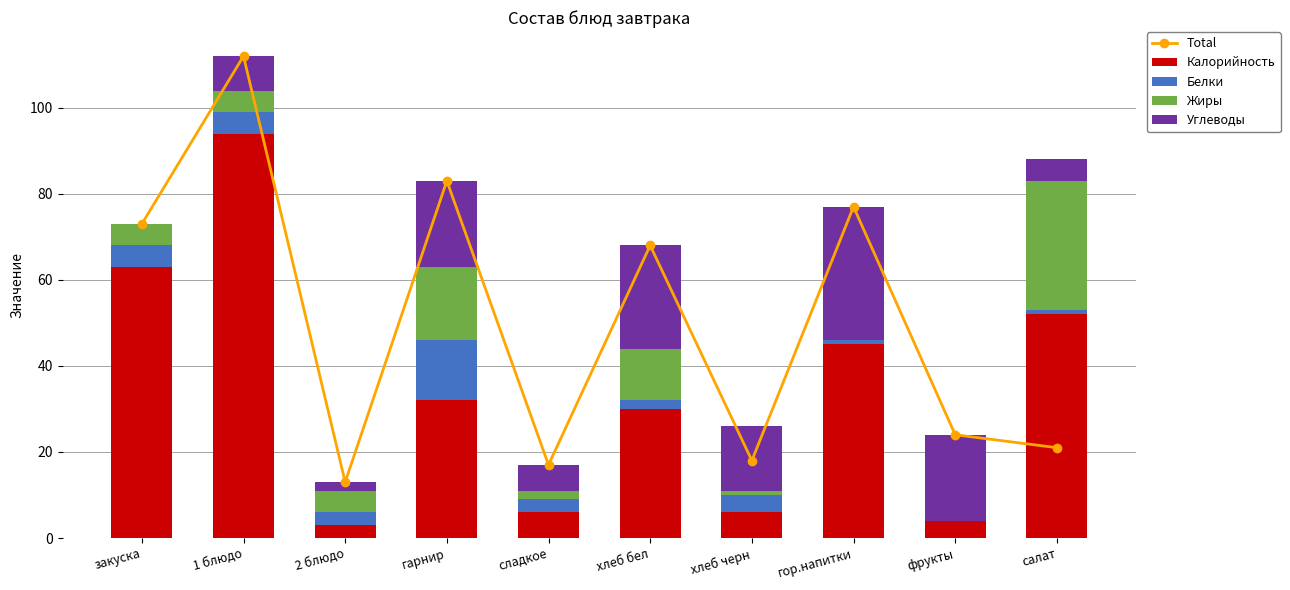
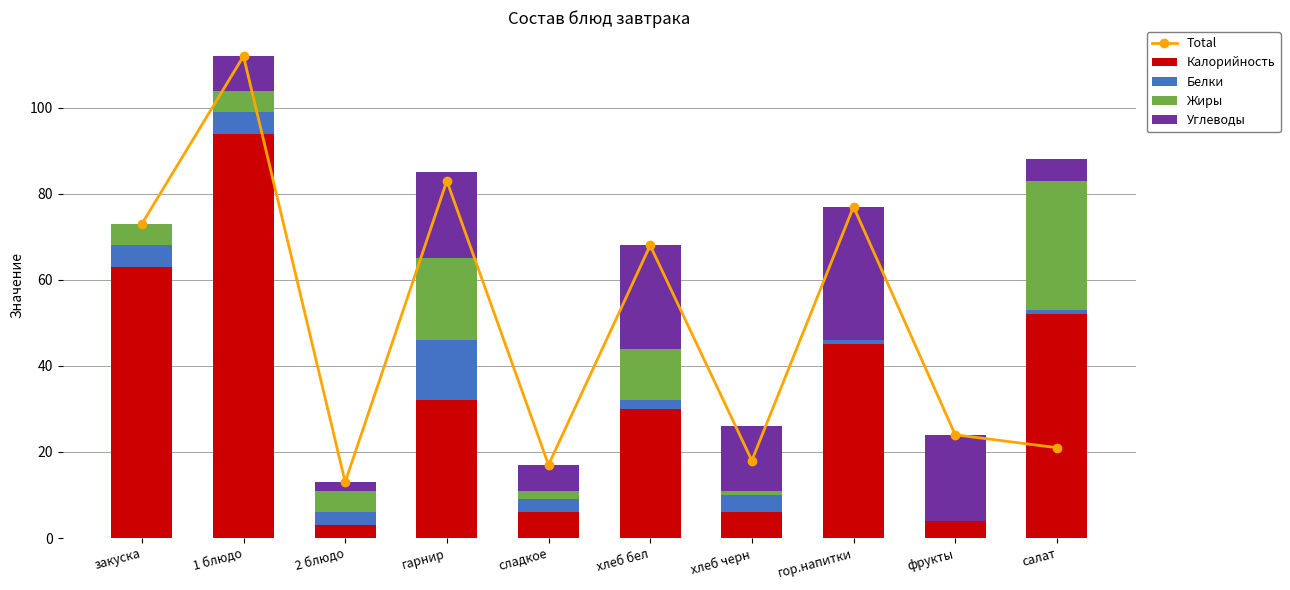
Жиры, гарнир: 17 -> 19
